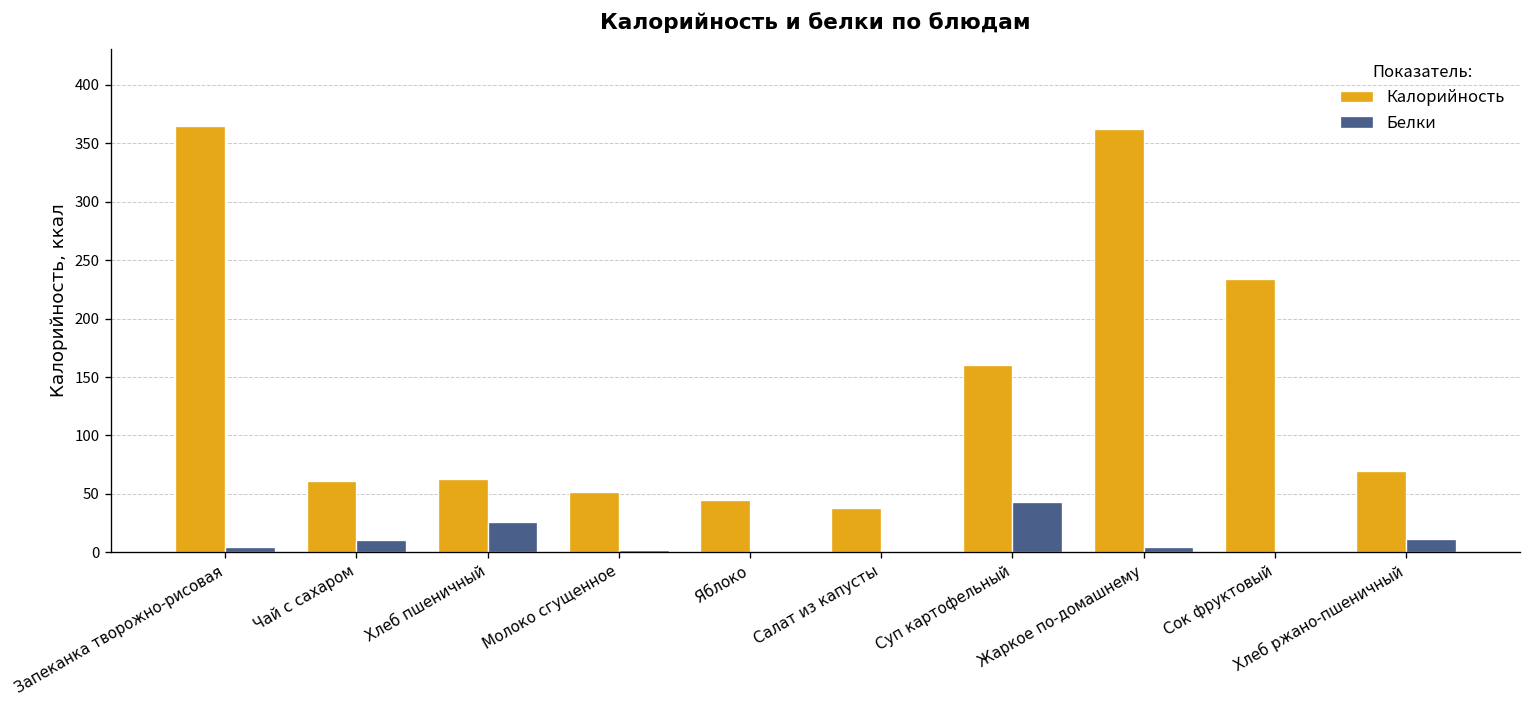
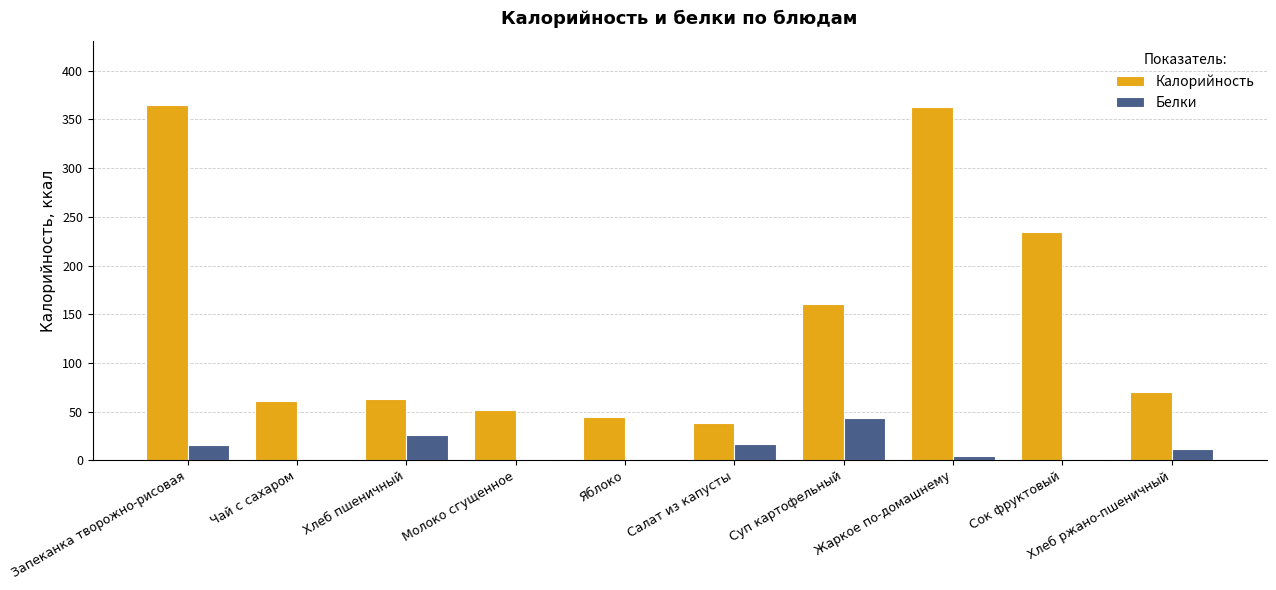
Белки, Запеканка творожно-рисовая: 0 -> 20
Белки, Чай с сахаром: 10 -> 0
Белки, Салат из капусты: 0 -> 20
